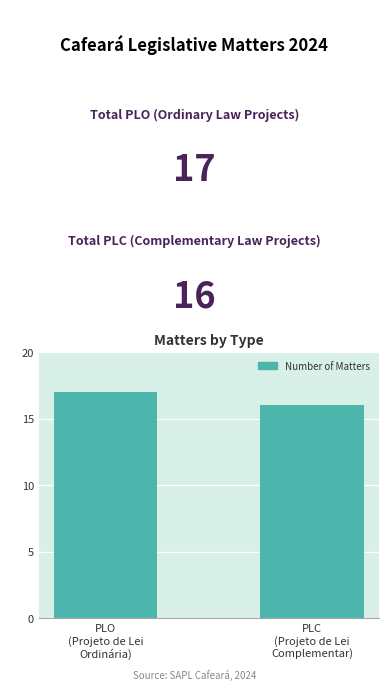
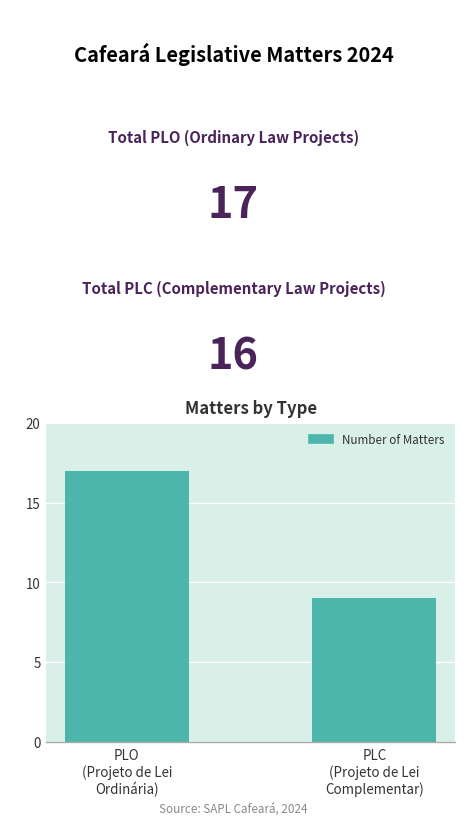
PLC (Projeto de Lei Complementar): 16 -> 9
